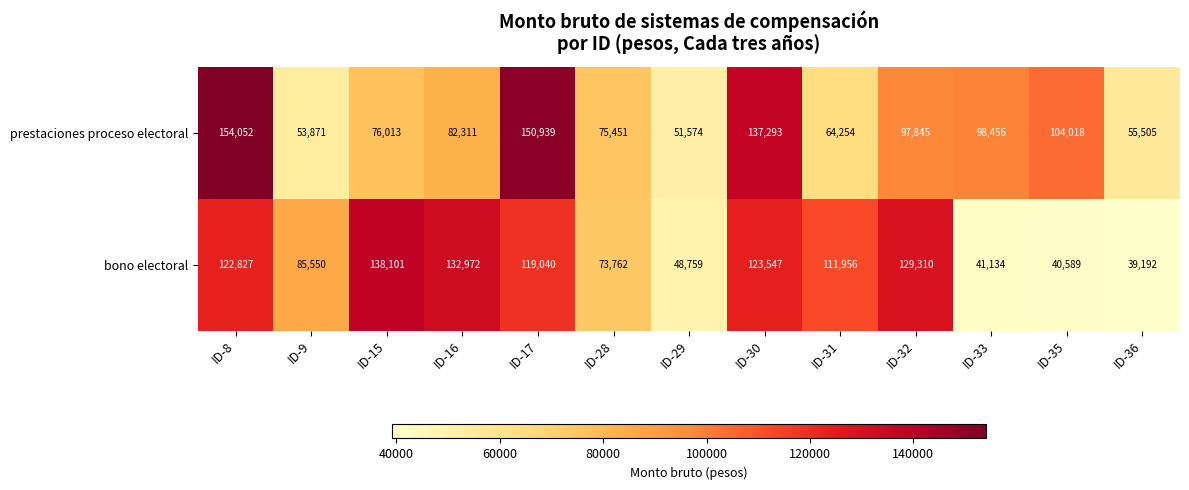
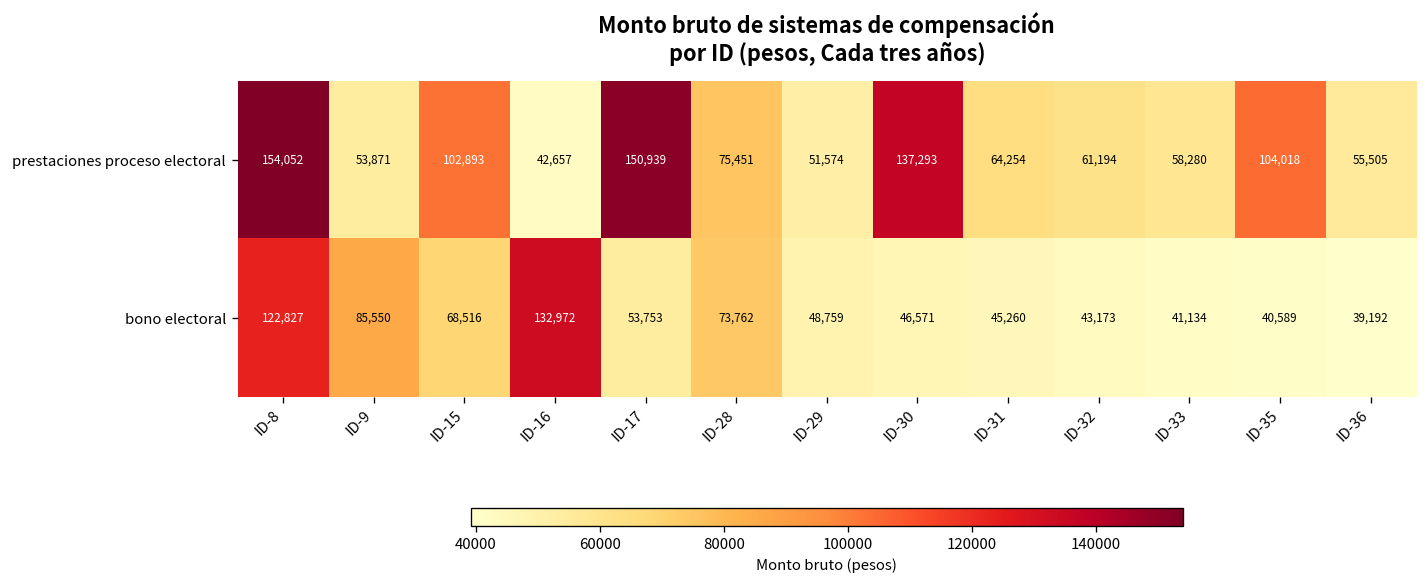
prestaciones proceso electoral, ID-15: 76,013 -> 102,893
prestaciones proceso electoral, ID-16: 82,311 -> 42,657
prestaciones proceso electoral, ID-32: 97,845 -> 61,194
prestaciones proceso electoral, ID-33: 98,456 -> 58,280
bono electoral, ID-15: 138,101 -> 68,516
bono electoral, ID-17: 119,040 -> 53,753
bono electoral, ID-30: 123,547 -> 46,571
bono electoral, ID-31: 111,956 -> 45,260
bono electoral, ID-32: 129,310 -> 43,173
